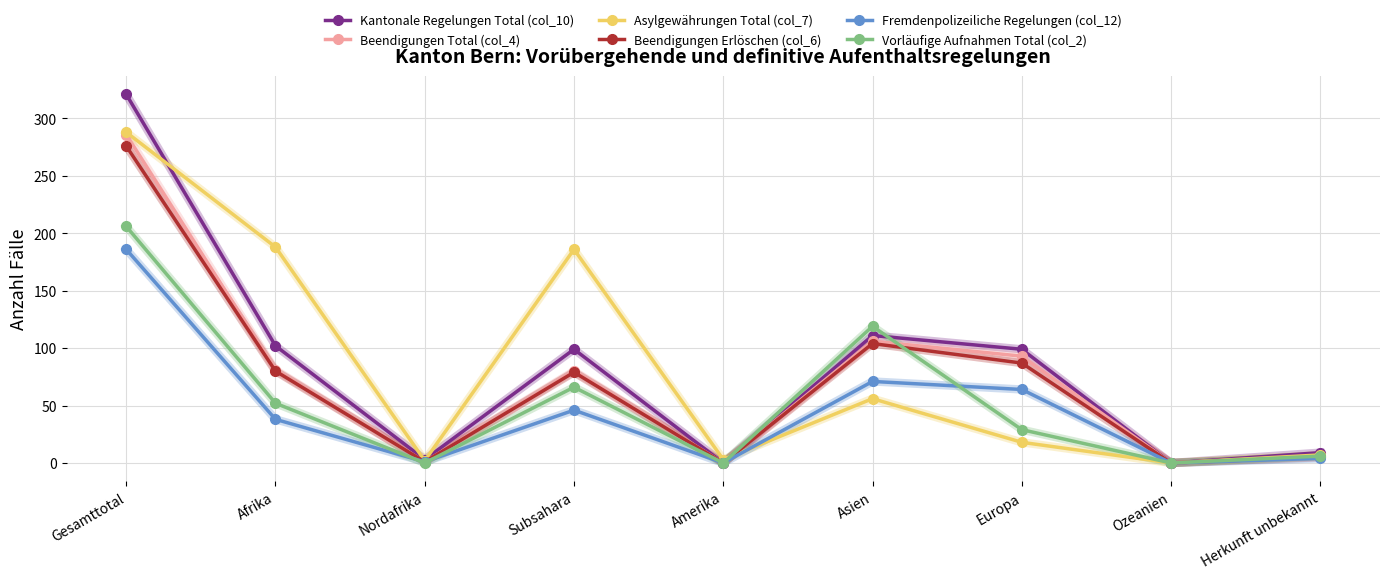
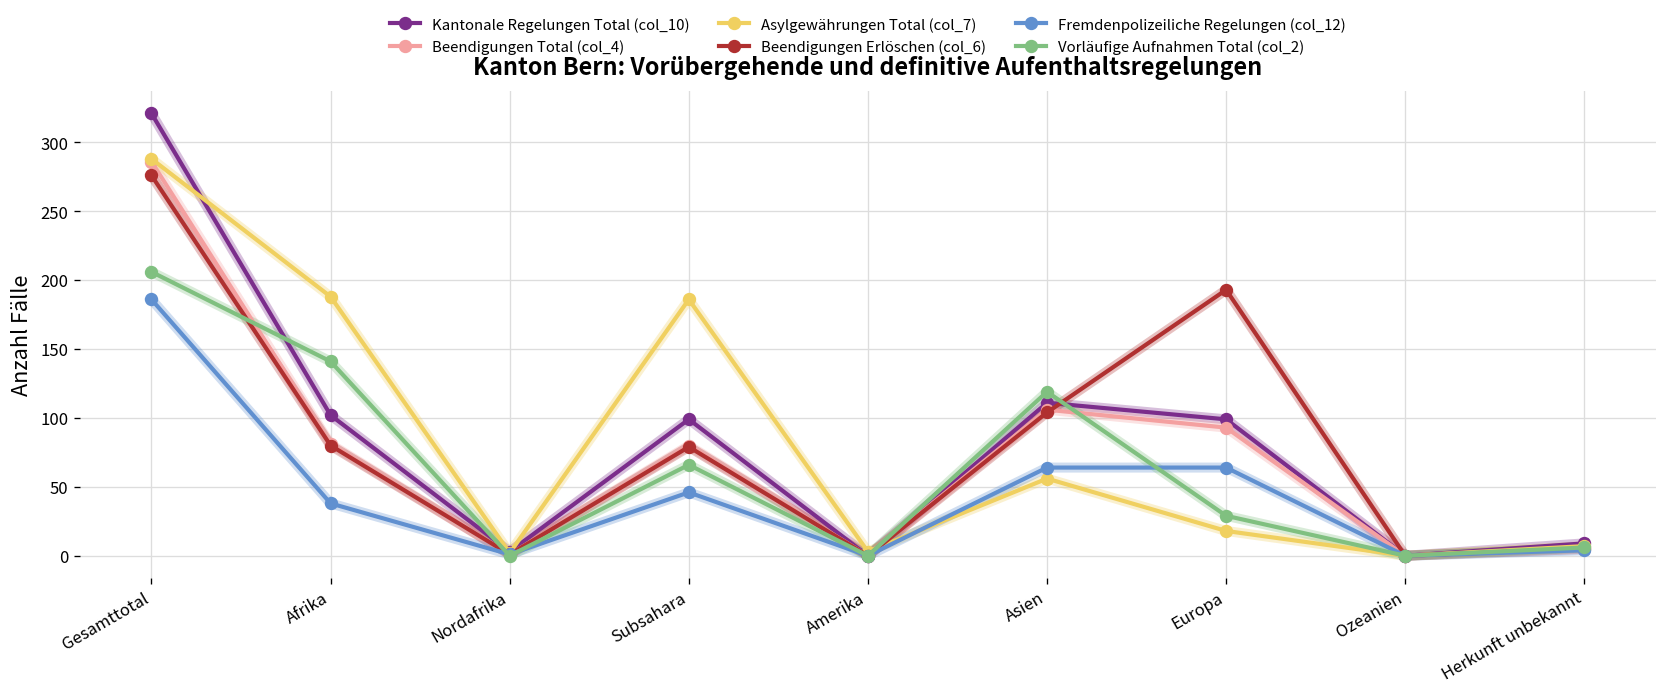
Vorläufige Aufnahmen Total (col_2), Afrika: 52 -> 141
Fremdenpolizeiliche Regelungen (col_12), Asien: 71 -> 64
Beendigungen Erlöschen (col_6), Europa: 87 -> 193
